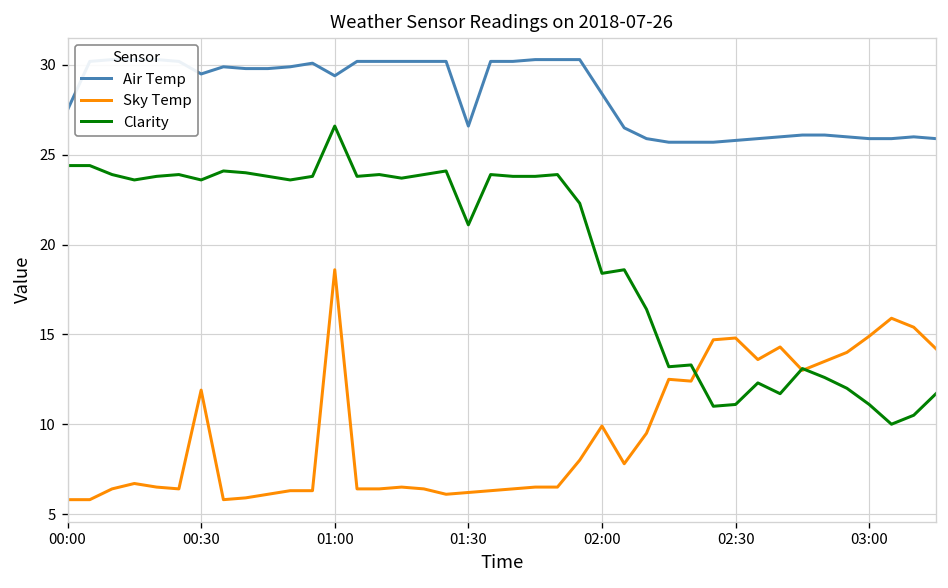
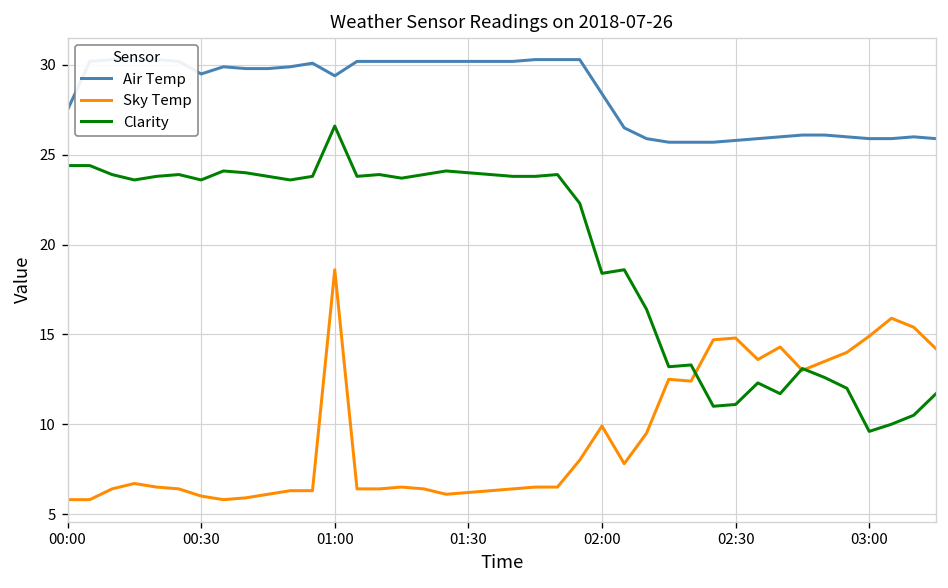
Sky Temp, 00:30: 11.9 -> 6.0
Air Temp, 01:30: 26.6 -> 30.2
Clarity, 01:30: 21.1 -> 24.0
Clarity, 03:00: 11.1 -> 9.6
